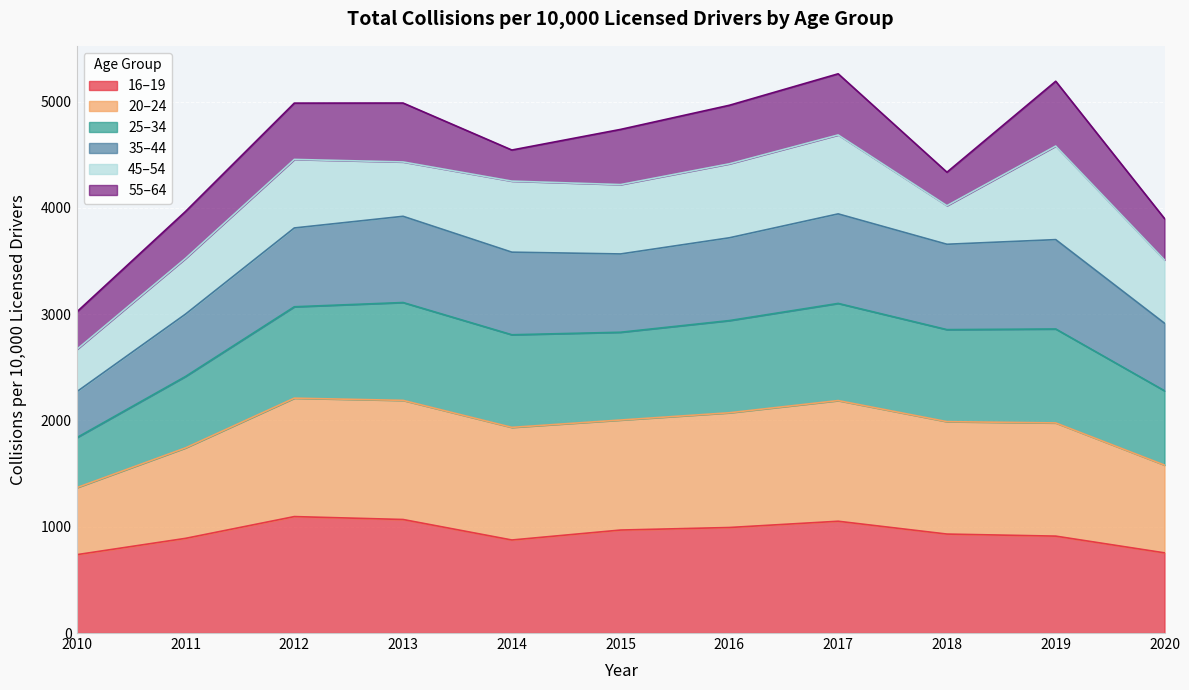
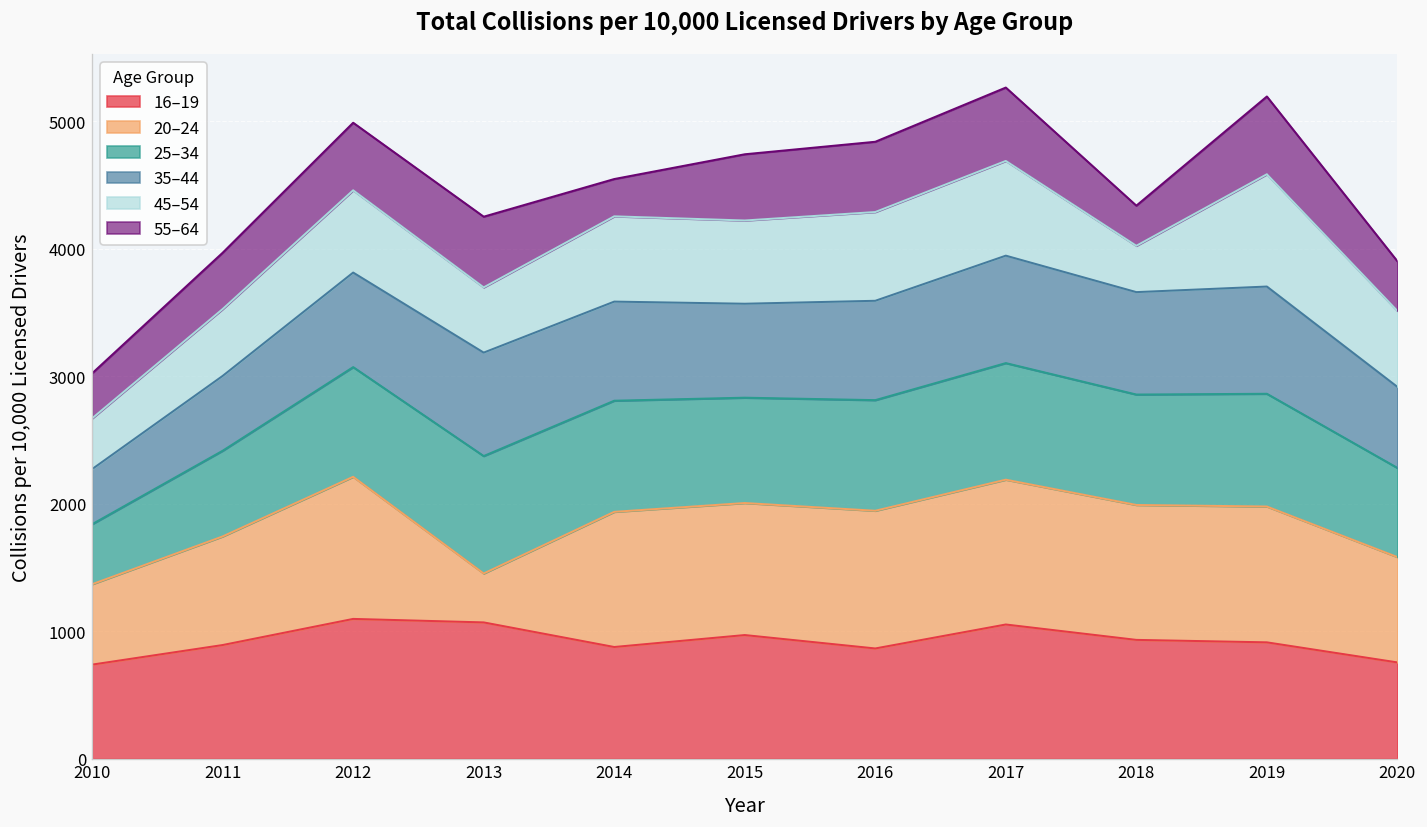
20–24, 2013: 1120 -> 380
16–19, 2016: 990 -> 860
